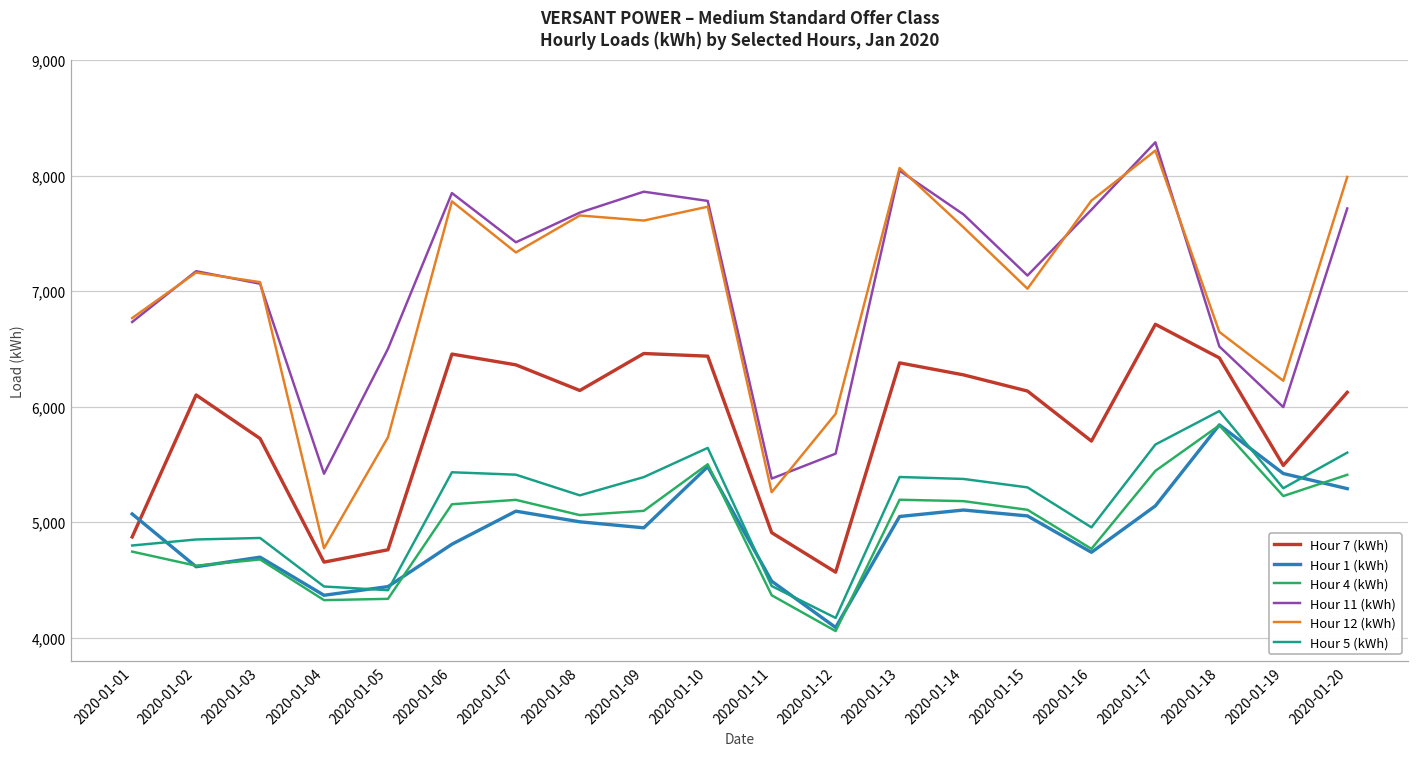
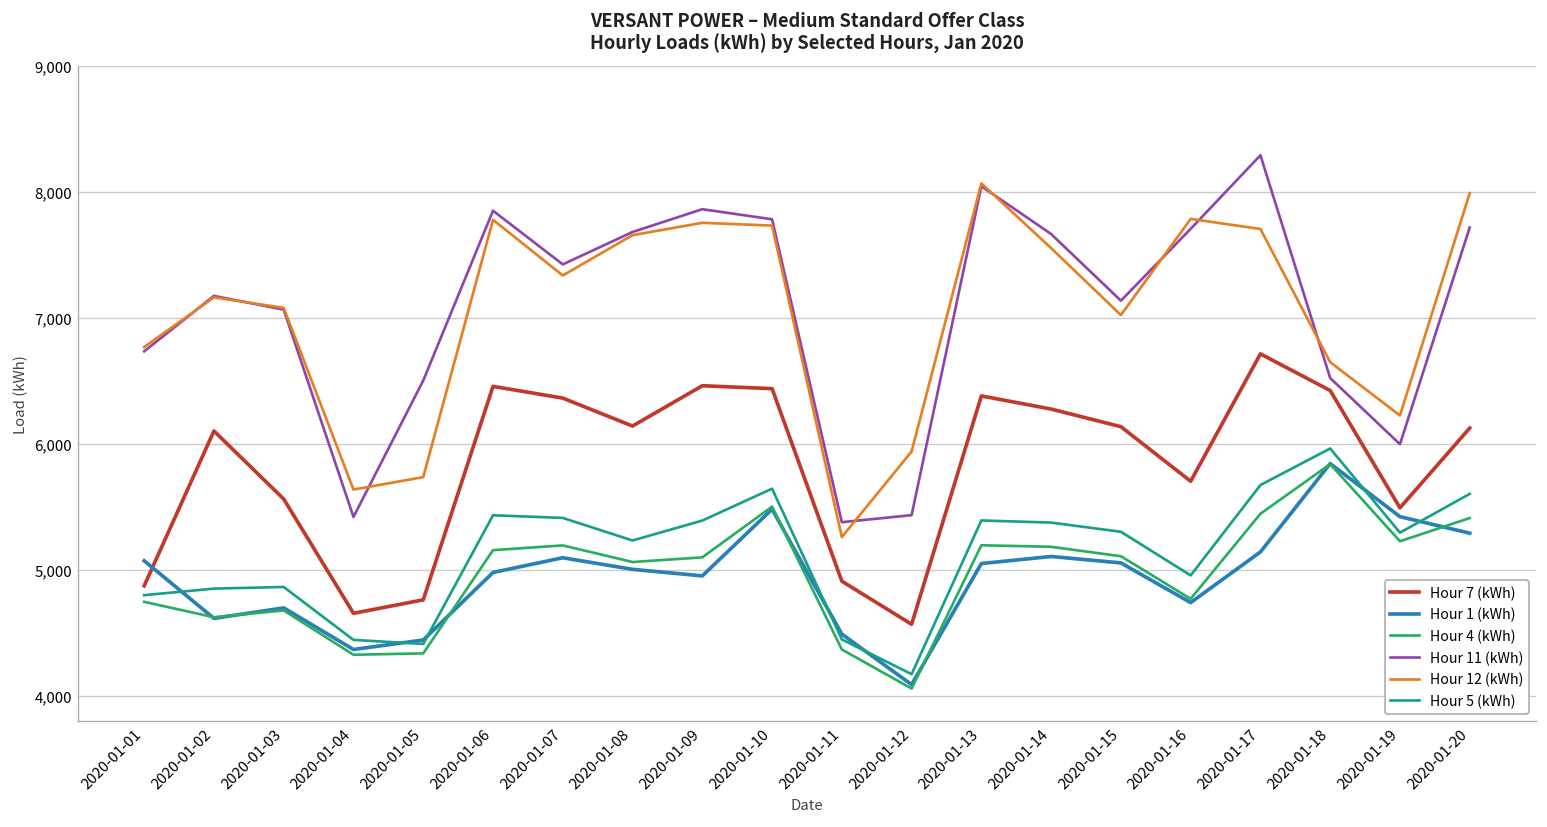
Hour 7 (kWh), 2020-01-03: 5,720 -> 5,560
Hour 12 (kWh), 2020-01-04: 4,770 -> 5,640
Hour 1 (kWh), 2020-01-06: 4,810 -> 4,980
Hour 12 (kWh), 2020-01-09: 7,610 -> 7,750
Hour 11 (kWh), 2020-01-12: 5,590 -> 5,430
Hour 12 (kWh), 2020-01-17: 8,220 -> 7,700
